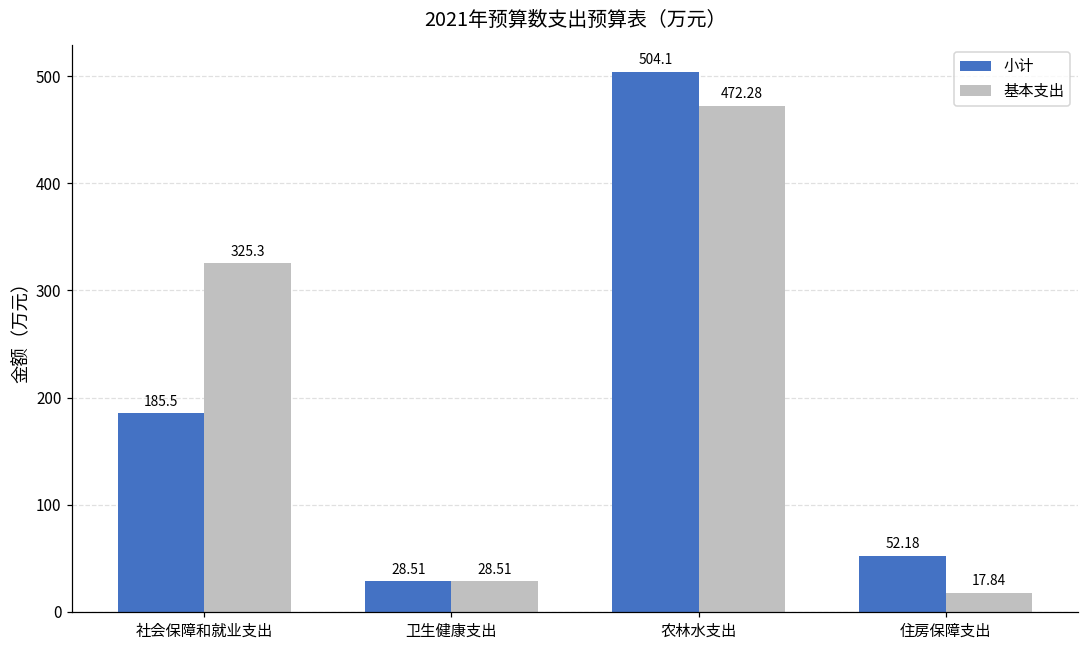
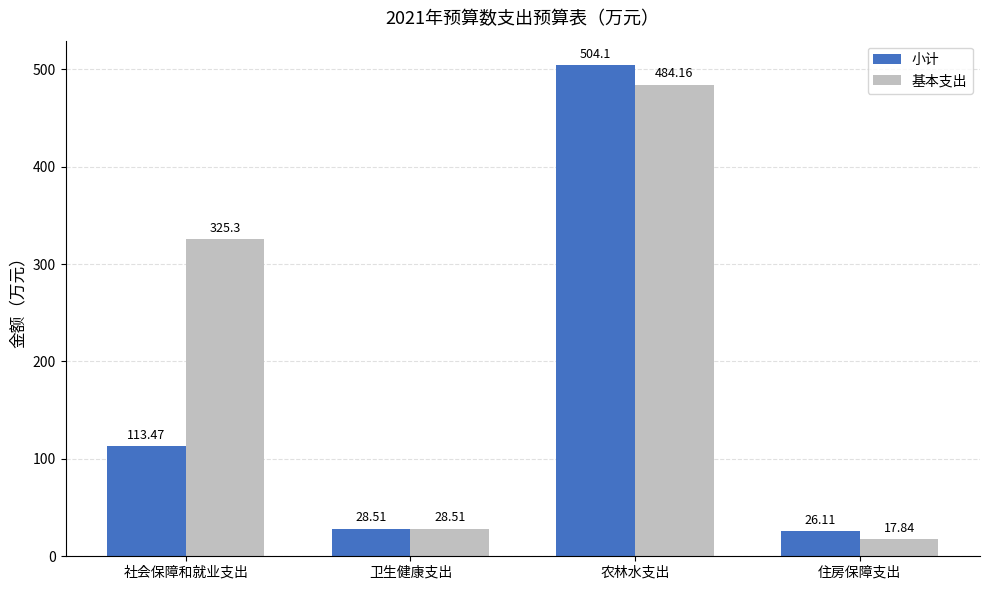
小计, 社会保障和就业支出: 185.5 -> 113.47
基本支出, 农林水支出: 472.28 -> 484.16
小计, 住房保障支出: 52.18 -> 26.11
